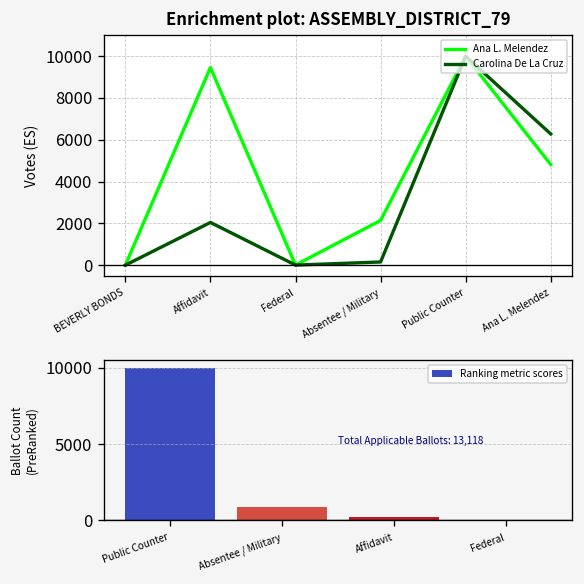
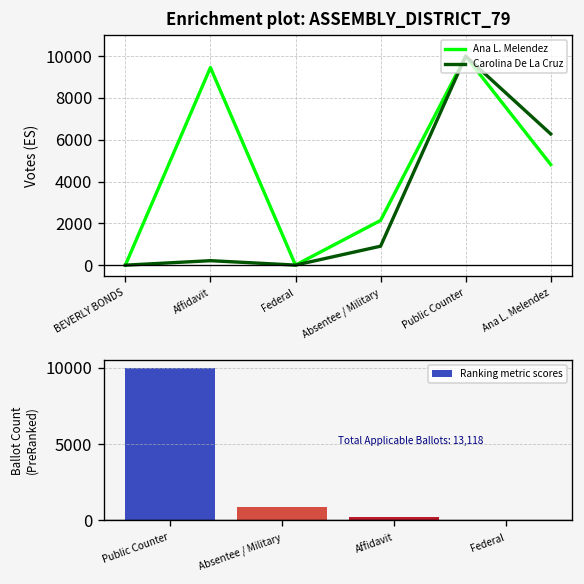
Enrichment plot: ASSEMBLY_DISTRICT_79, Carolina De La Cruz, Affidavit: 2000 -> 200
Enrichment plot: ASSEMBLY_DISTRICT_79, Carolina De La Cruz, Absentee / Military: 200 -> 900
